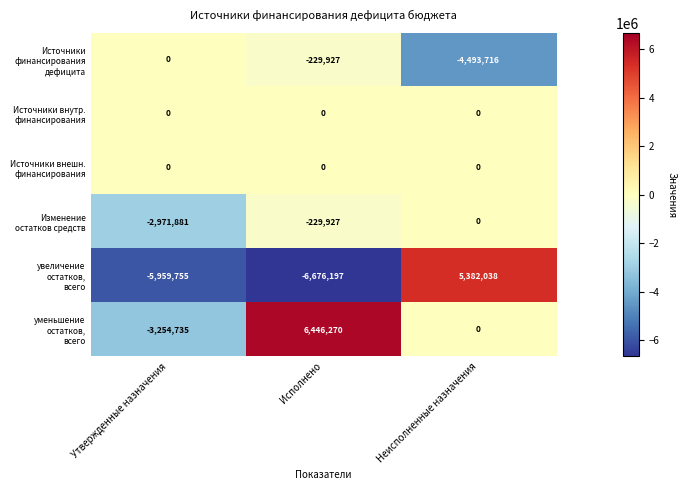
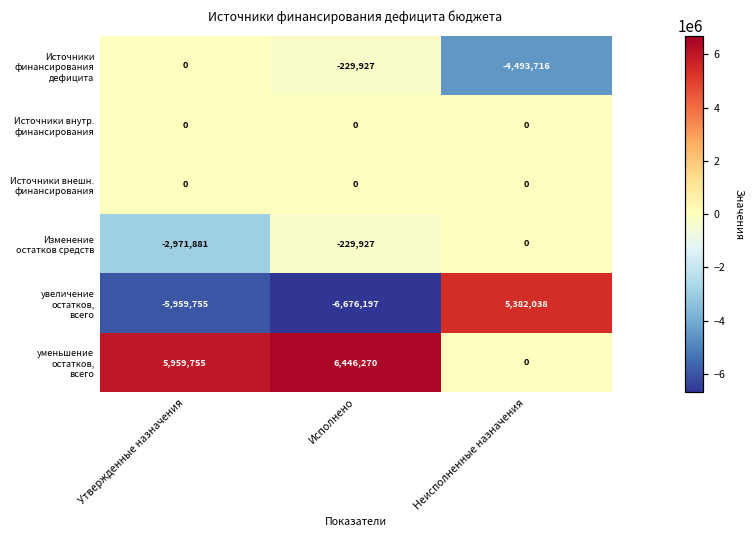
уменьшение остатков, всего, Утвержденные назначения: -3,254,735 -> 5,959,755
